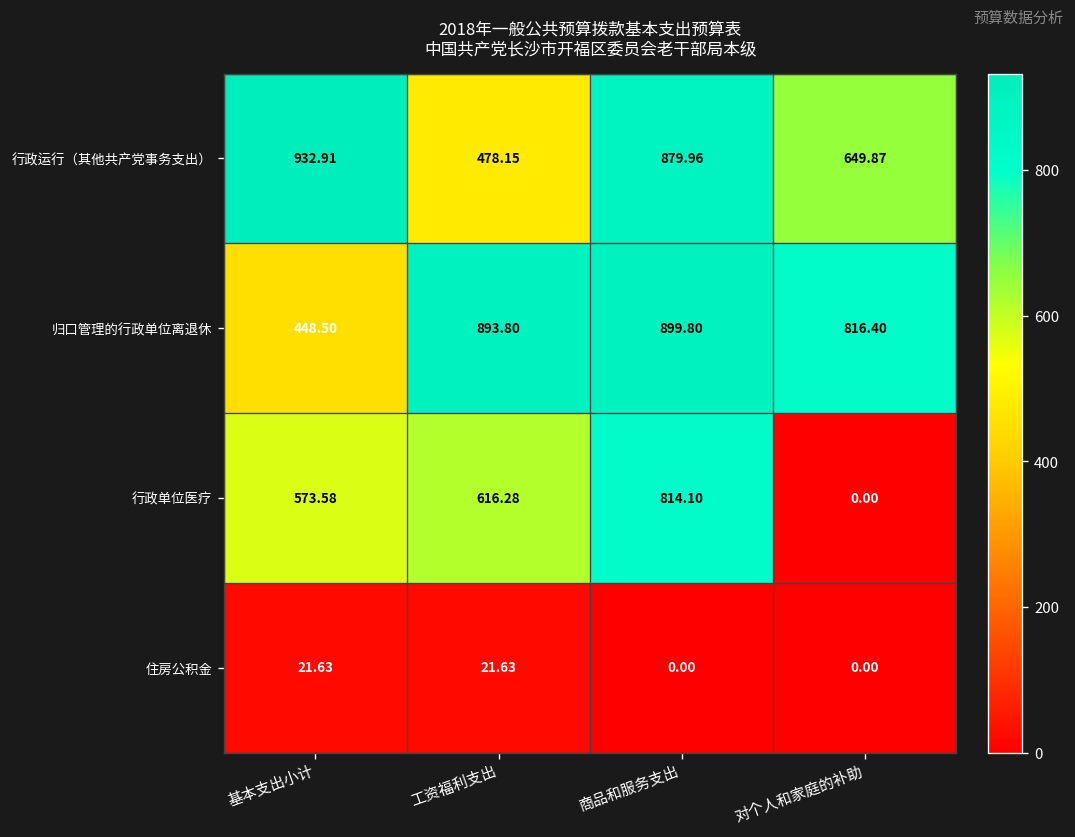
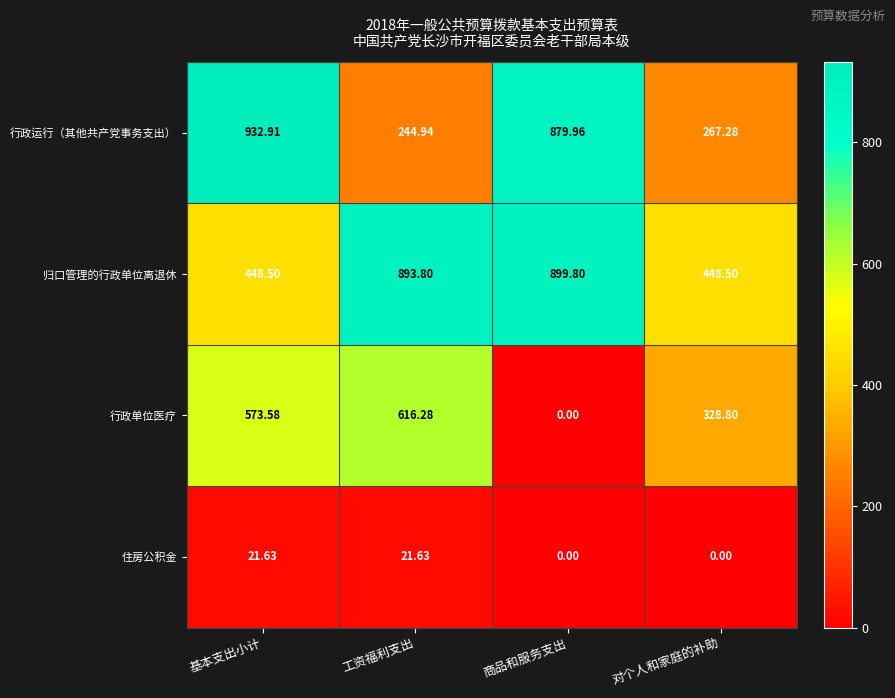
行政运行（其他共产党事务支出）, 工资福利支出: 478.15 -> 244.94
行政运行（其他共产党事务支出）, 对个人和家庭的补助: 649.87 -> 267.28
归口管理的行政单位离退休, 对个人和家庭的补助: 816.40 -> 448.50
行政单位医疗, 商品和服务支出: 814.10 -> 0.00
行政单位医疗, 对个人和家庭的补助: 0.00 -> 328.80
